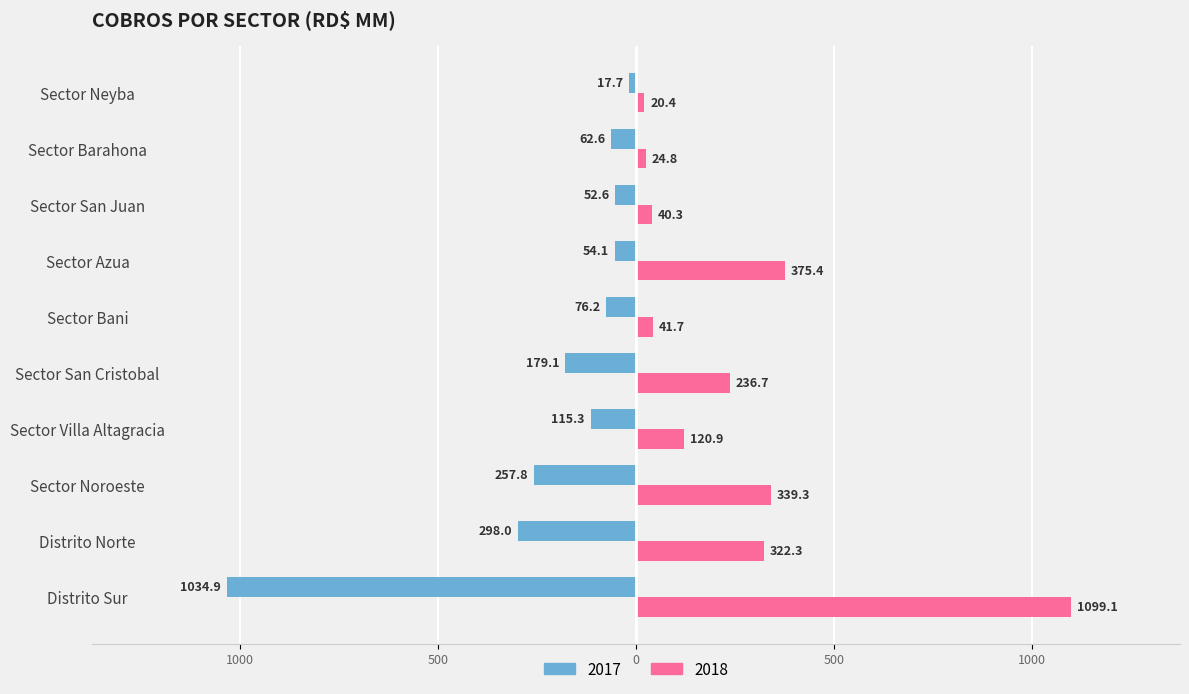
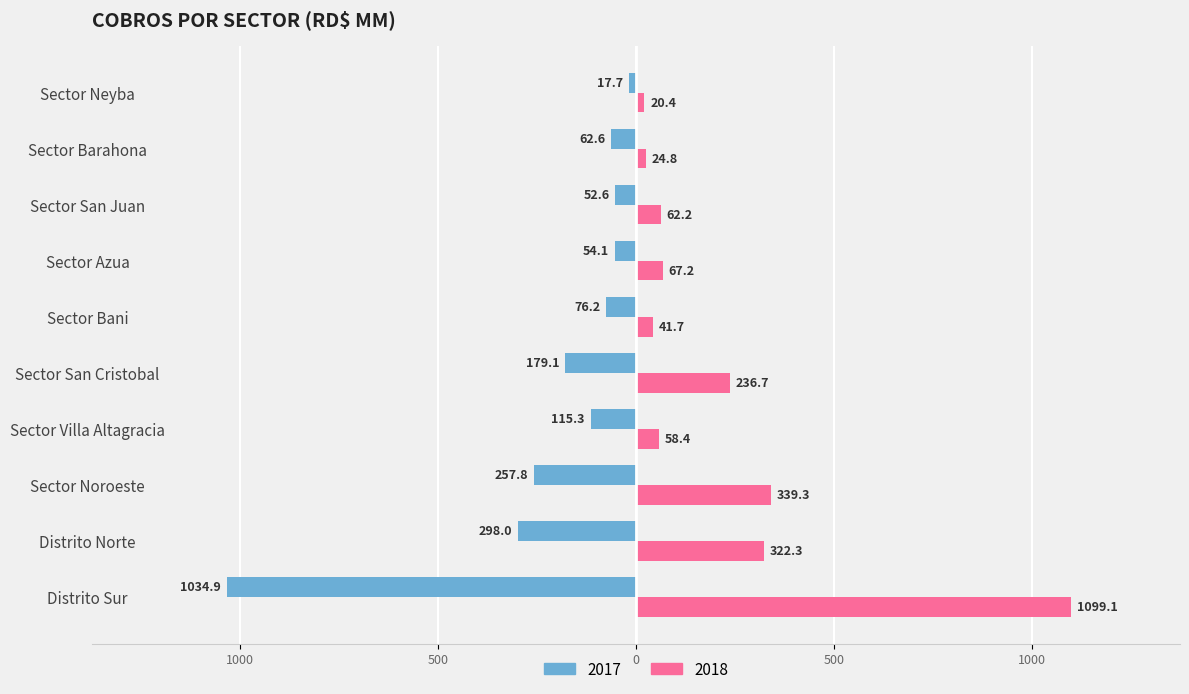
2018, Sector San Juan: 40.3 -> 62.2
2018, Sector Azua: 375.4 -> 67.2
2018, Sector Villa Altagracia: 120.9 -> 58.4
